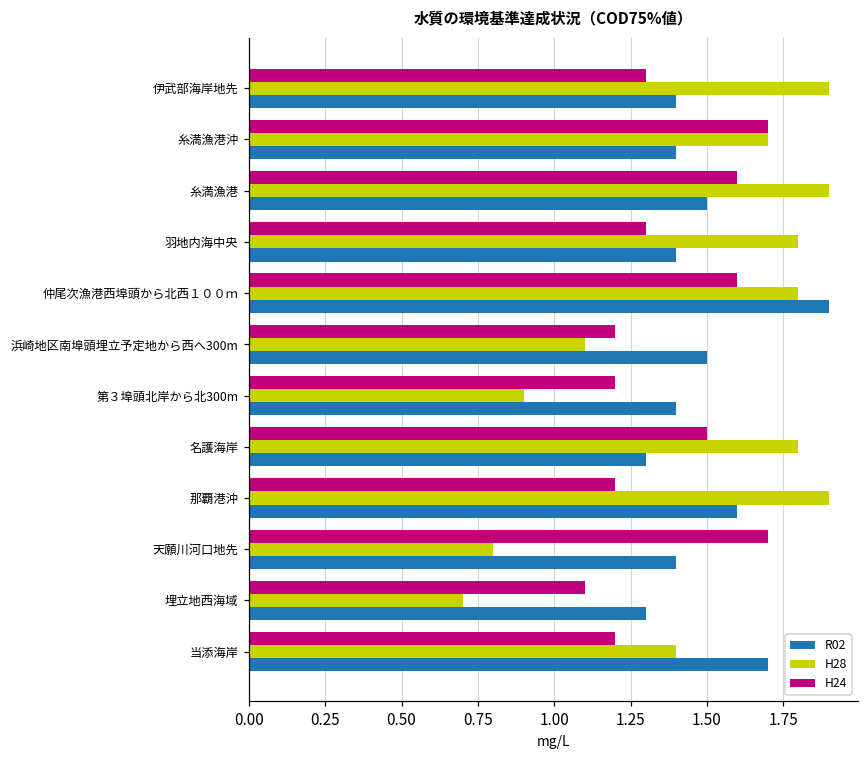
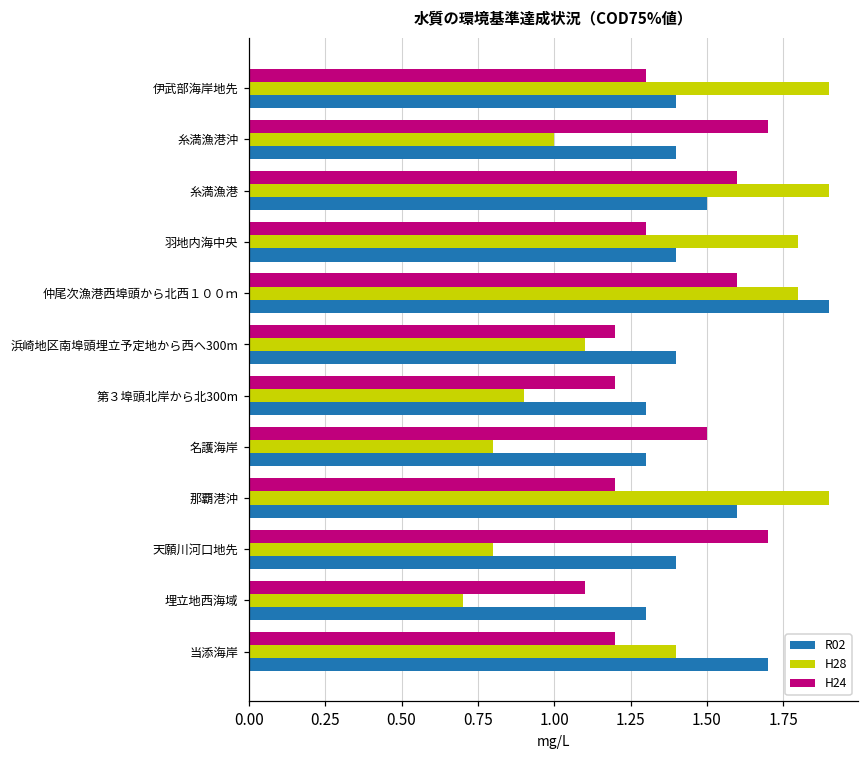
H28, 糸満漁港沖: 1.7 -> 1.0
R02, 浜崎地区南埠頭埋立予定地から西へ300m: 1.5 -> 1.4
R02, 第３埠頭北岸から北300m: 1.4 -> 1.3
H28, 名護海岸: 1.8 -> 0.8
